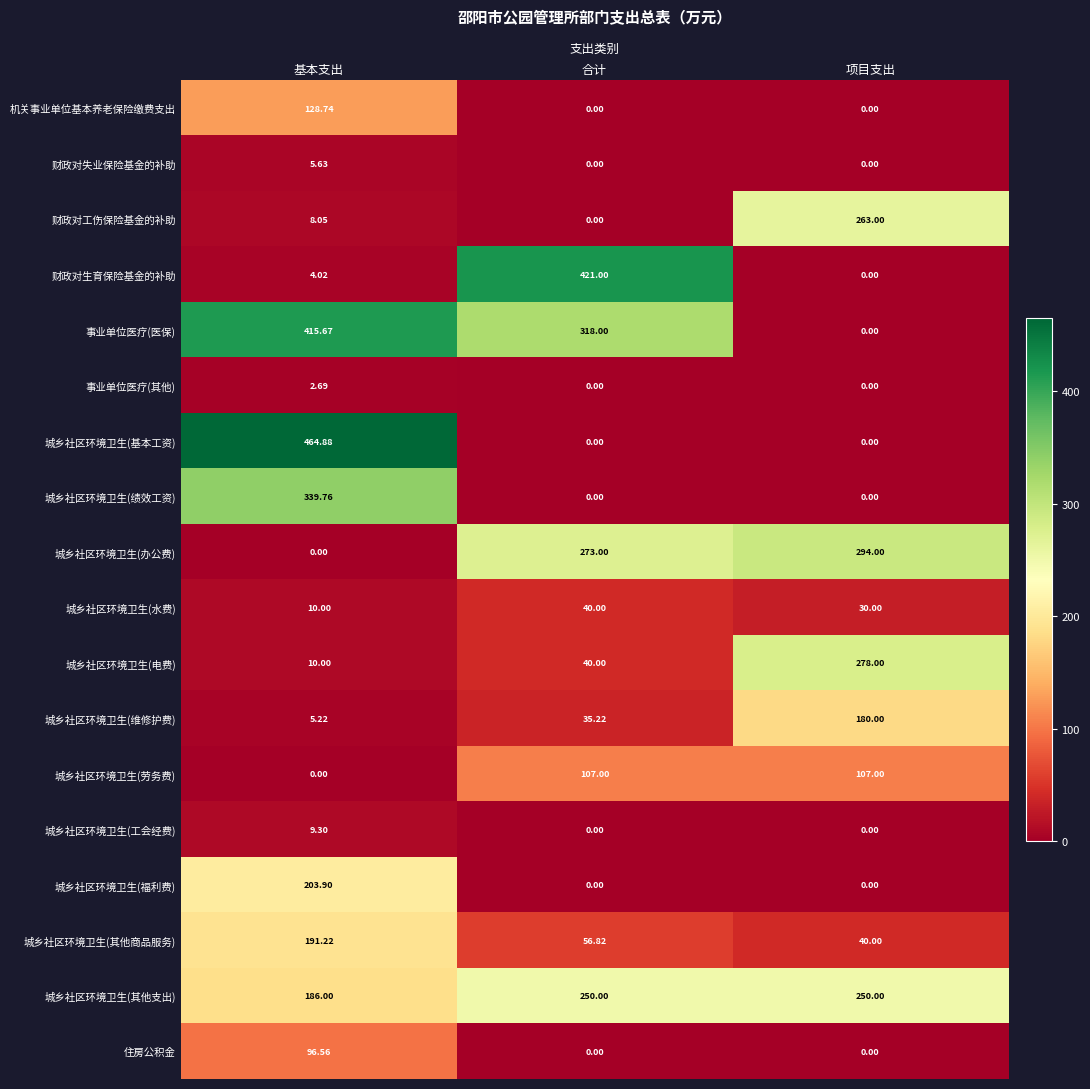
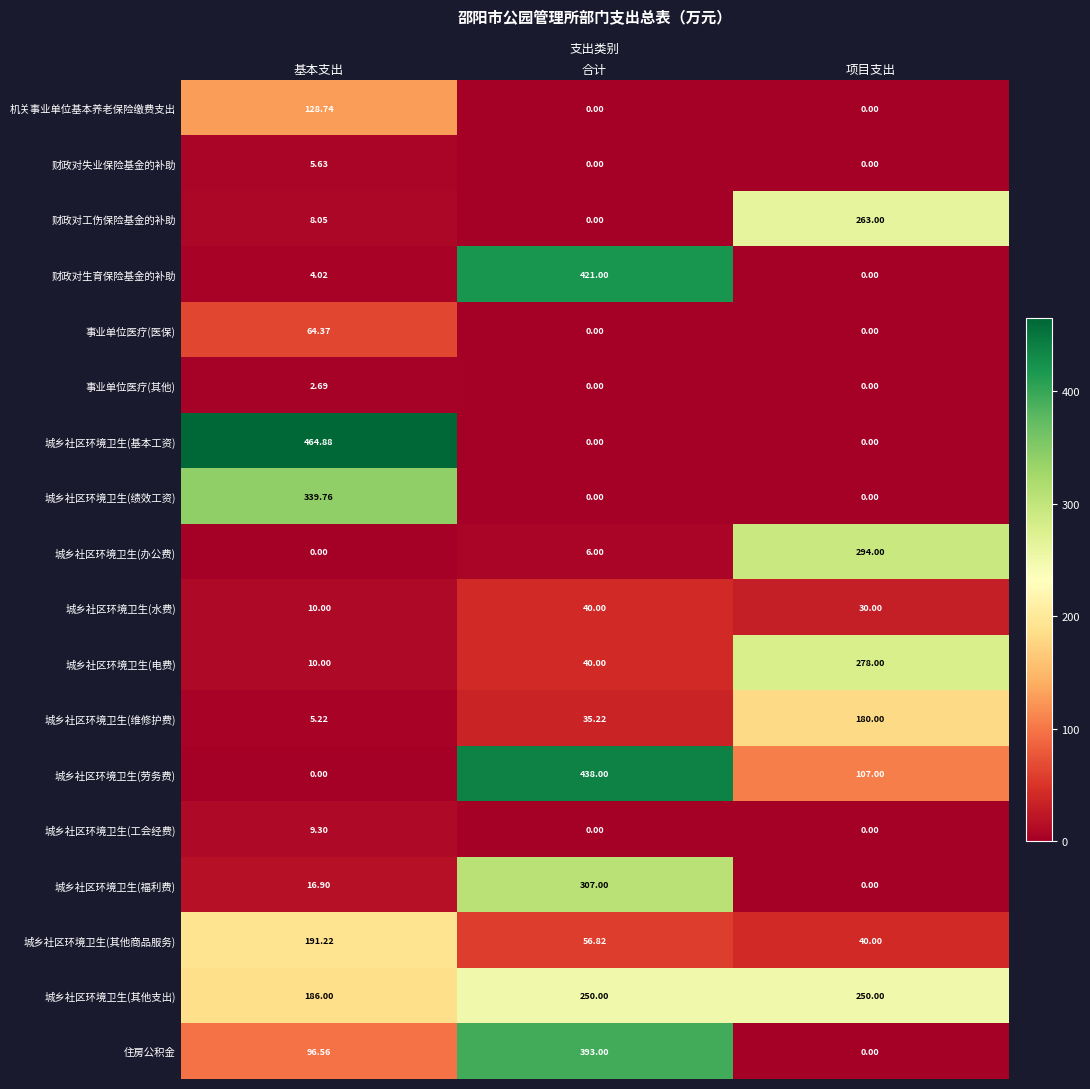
事业单位医疗(医保), 基本支出: 415.67 -> 64.37
事业单位医疗(医保), 合计: 318.00 -> 0.00
城乡社区环境卫生(办公费), 合计: 273.00 -> 6.00
城乡社区环境卫生(劳务费), 合计: 107.00 -> 438.00
城乡社区环境卫生(福利费), 基本支出: 203.90 -> 16.90
城乡社区环境卫生(福利费), 合计: 0.00 -> 307.00
住房公积金, 合计: 0.00 -> 393.00
